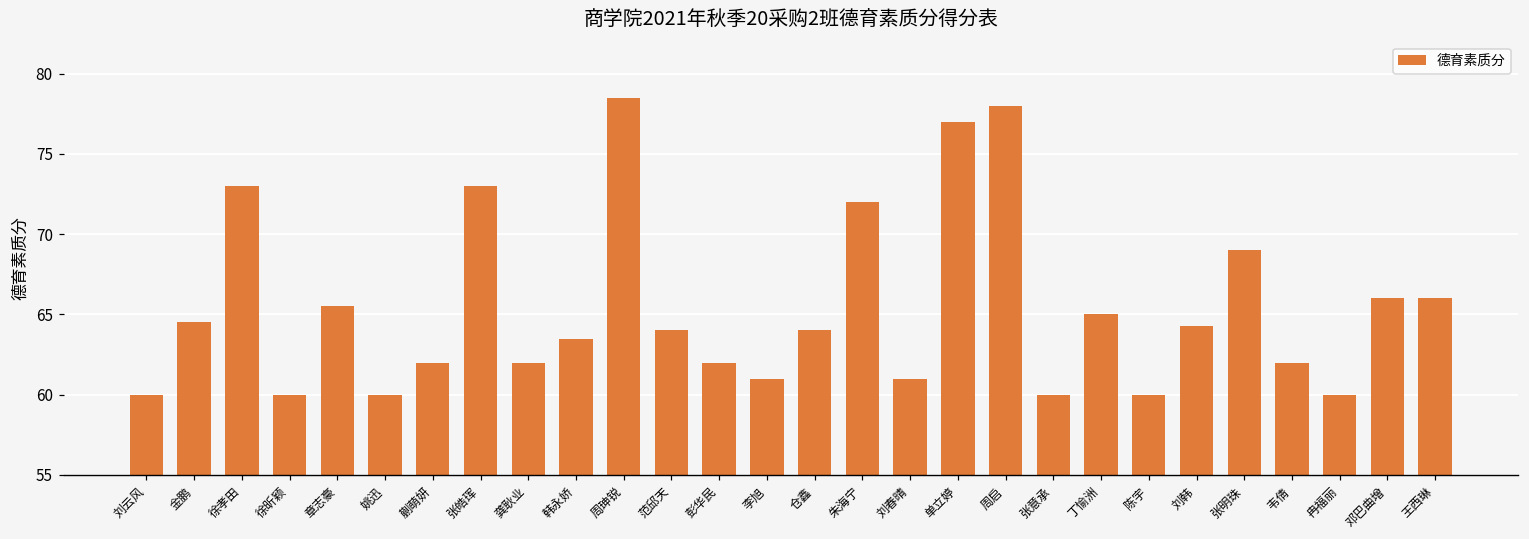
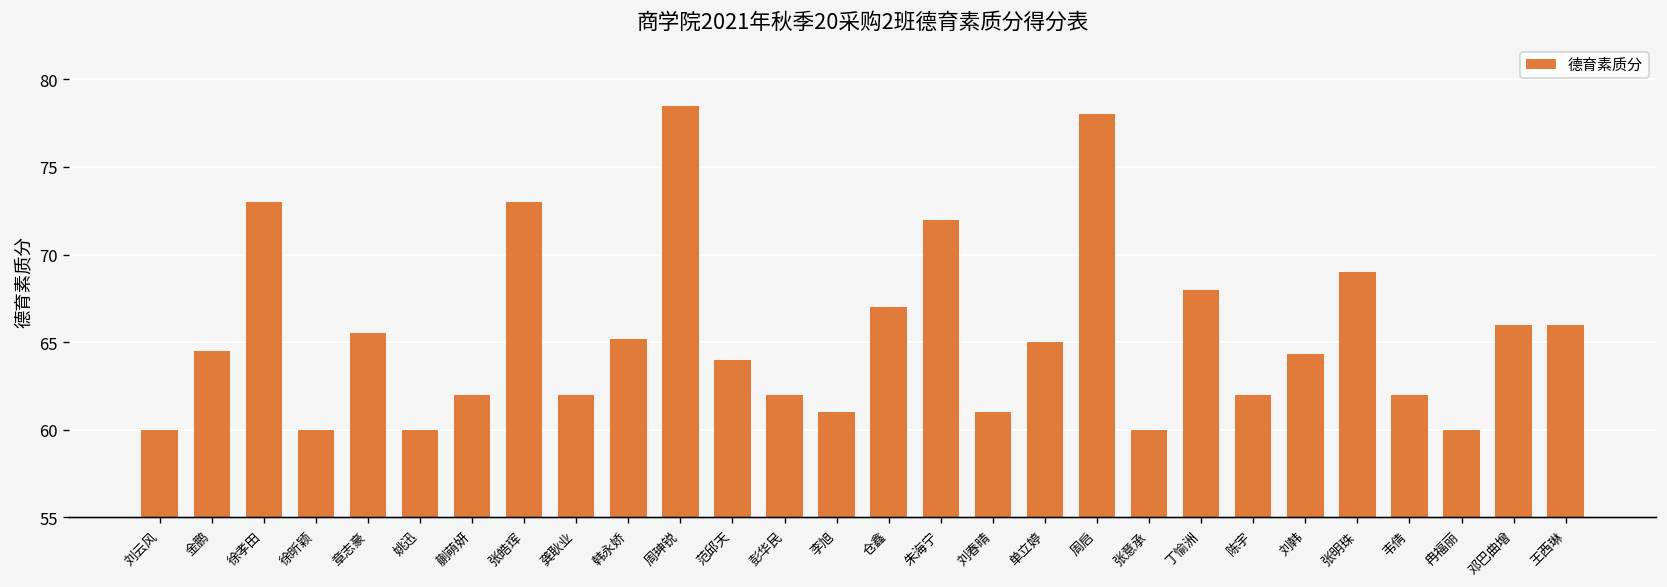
韩永娇: 63.5 -> 65.2
仓鑫: 64 -> 67
单立婷: 77 -> 65
丁愉洲: 65 -> 68
陈宇: 60 -> 62
